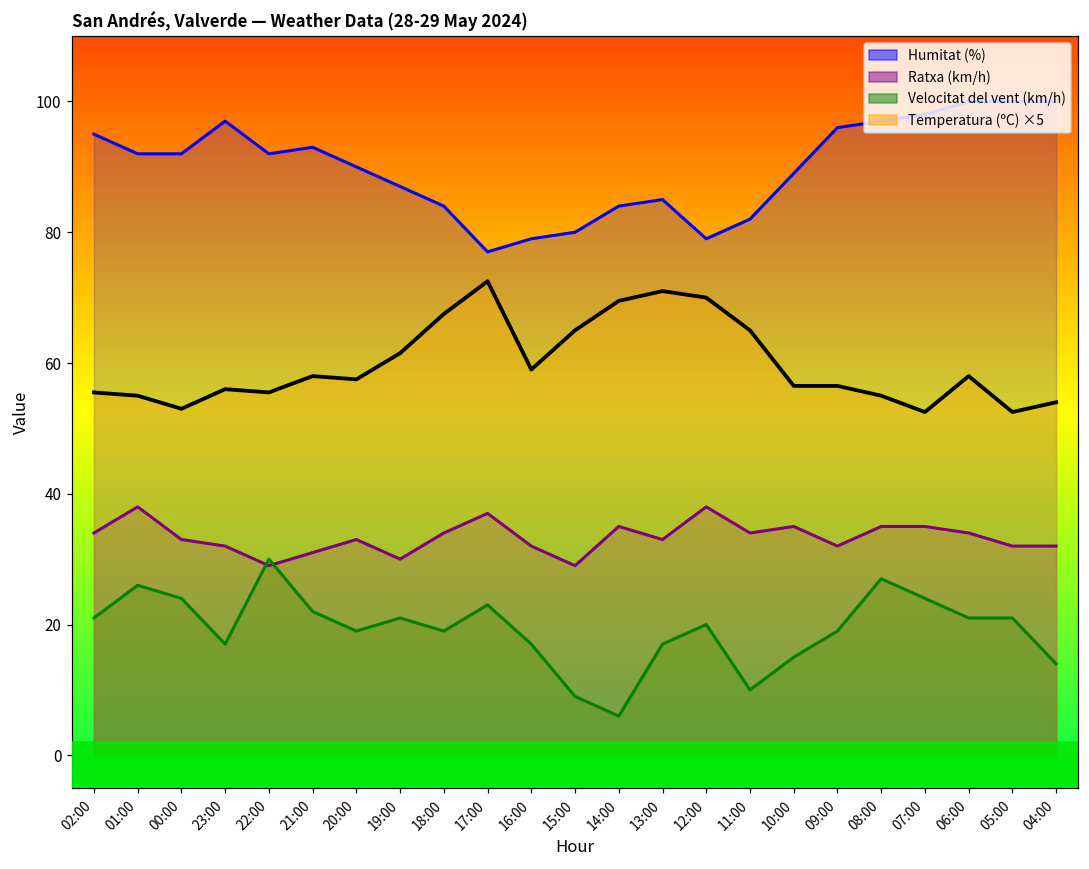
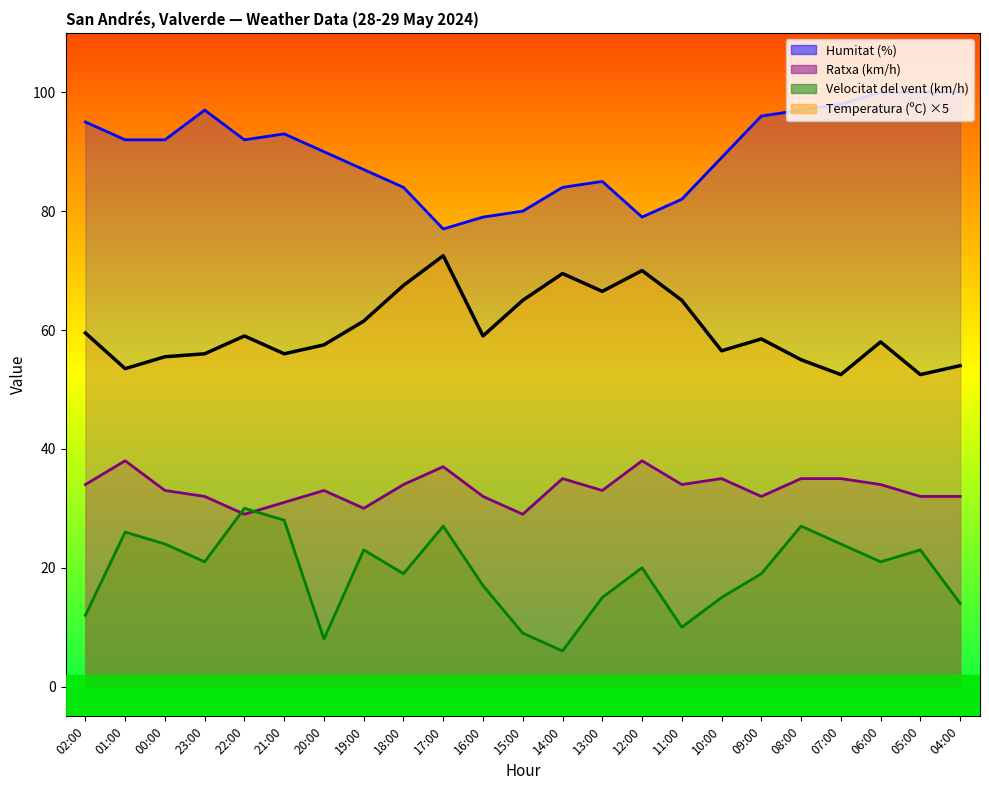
Velocitat del vent (km/h), 02:00: 21 -> 12
Temperatura (ºC) ×5, 02:00: 56 -> 60
Temperatura (ºC) ×5, 01:00: 55 -> 54
Temperatura (ºC) ×5, 00:00: 53 -> 56
Velocitat del vent (km/h), 23:00: 17 -> 21
Temperatura (ºC) ×5, 22:00: 56 -> 59
Velocitat del vent (km/h), 21:00: 22 -> 28
Temperatura (ºC) ×5, 21:00: 58 -> 56
Velocitat del vent (km/h), 20:00: 19 -> 8
Velocitat del vent (km/h), 19:00: 21 -> 23
Velocitat del vent (km/h), 17:00: 23 -> 27
Velocitat del vent (km/h), 13:00: 17 -> 15
Temperatura (ºC) ×5, 13:00: 71 -> 67
Temperatura (ºC) ×5, 09:00: 57 -> 59
Velocitat del vent (km/h), 05:00: 21 -> 23
